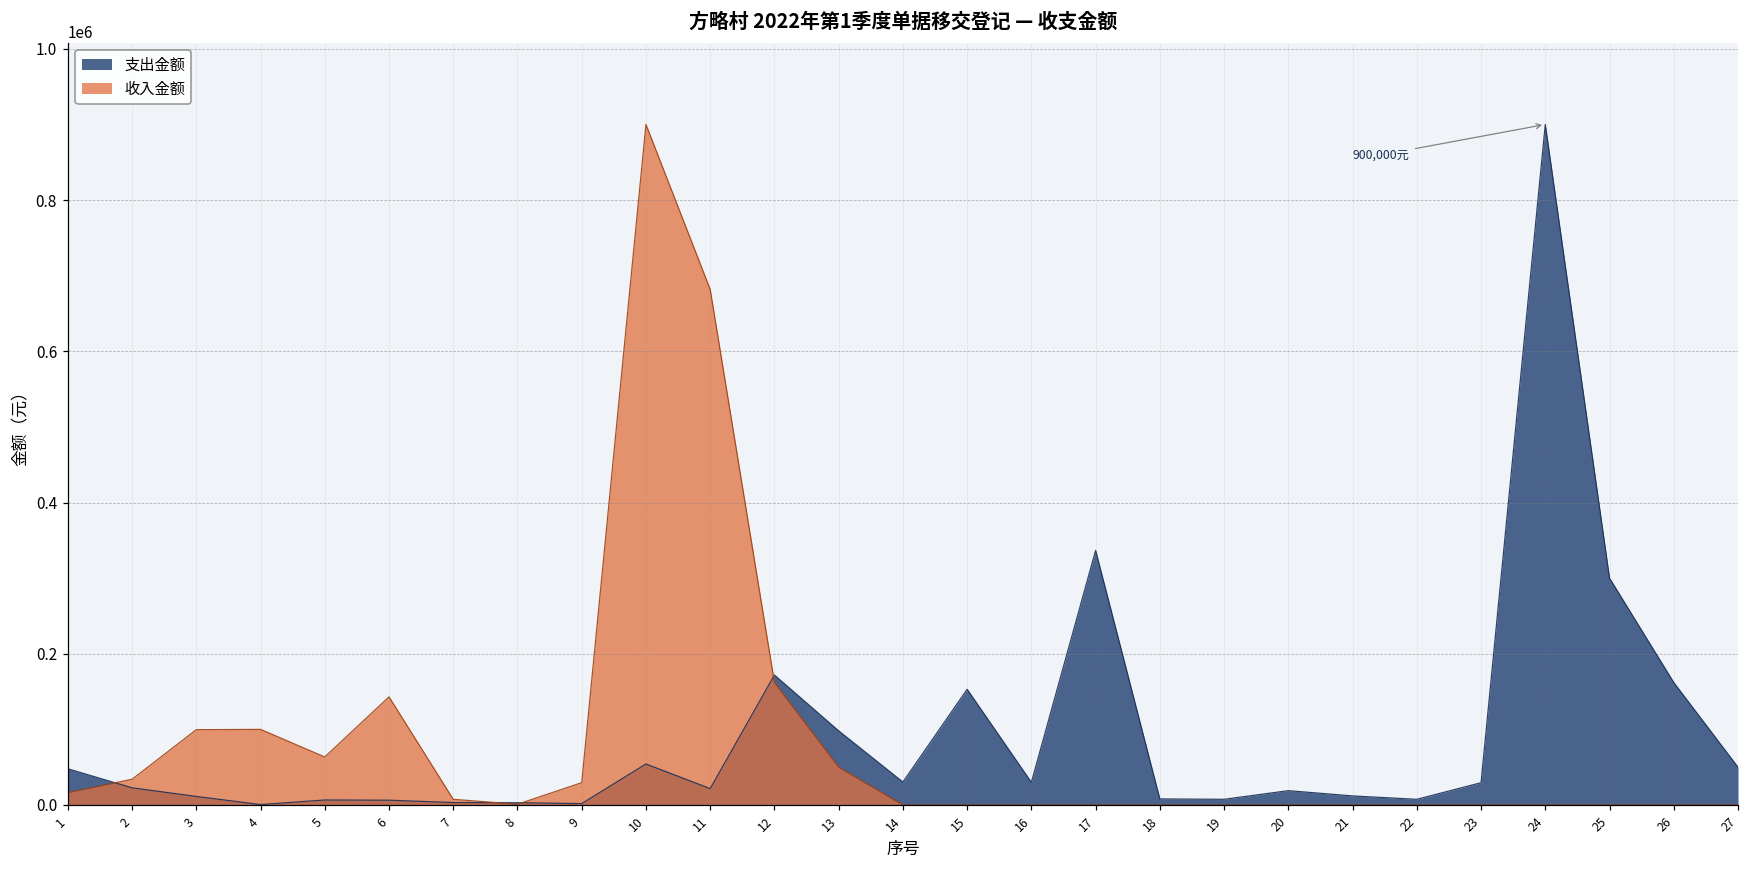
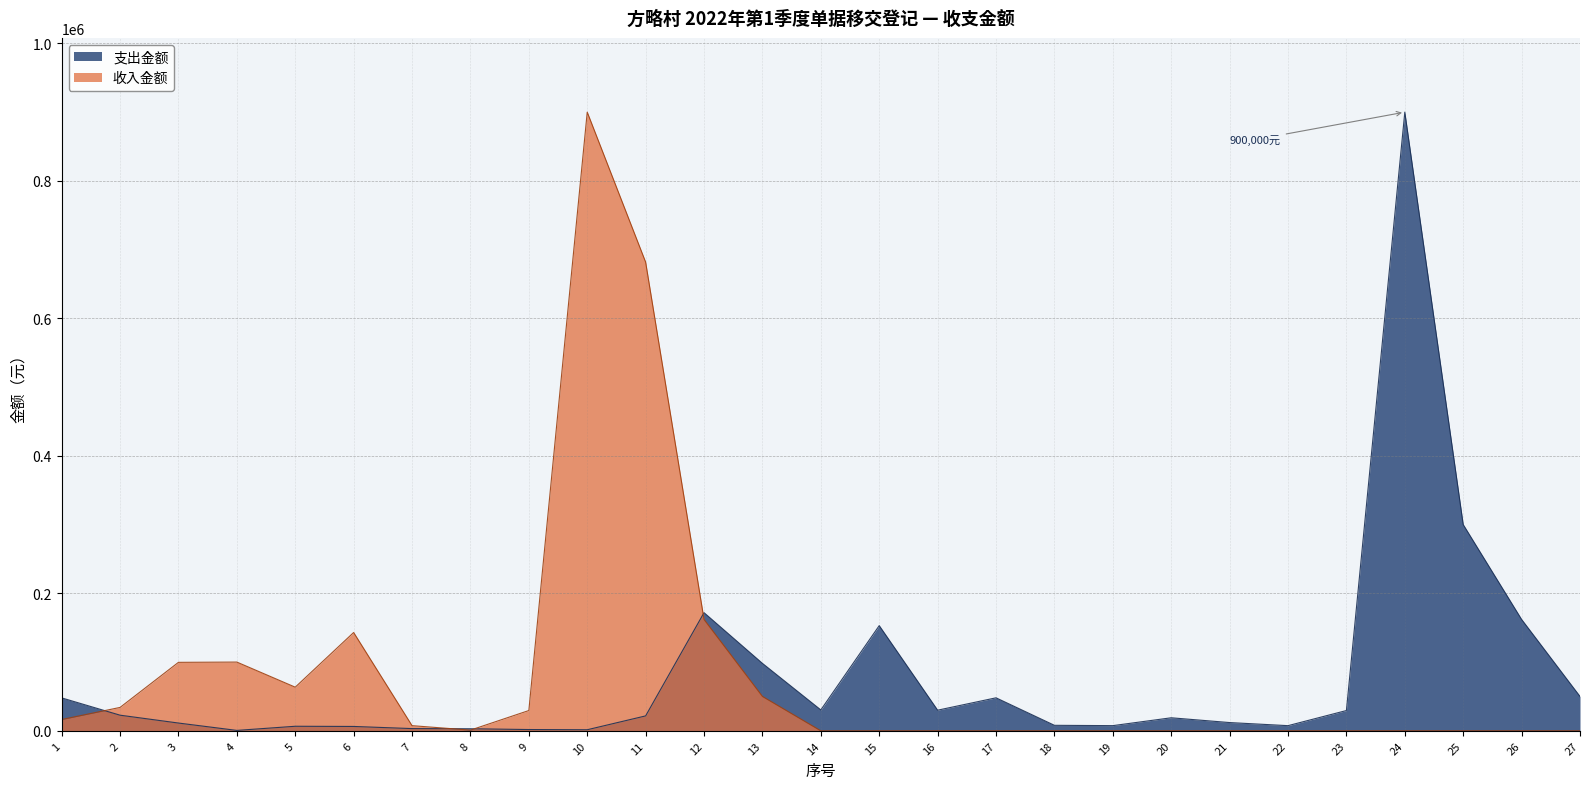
支出金额, 10: 50000 -> 0
支出金额, 17: 340000 -> 50000
